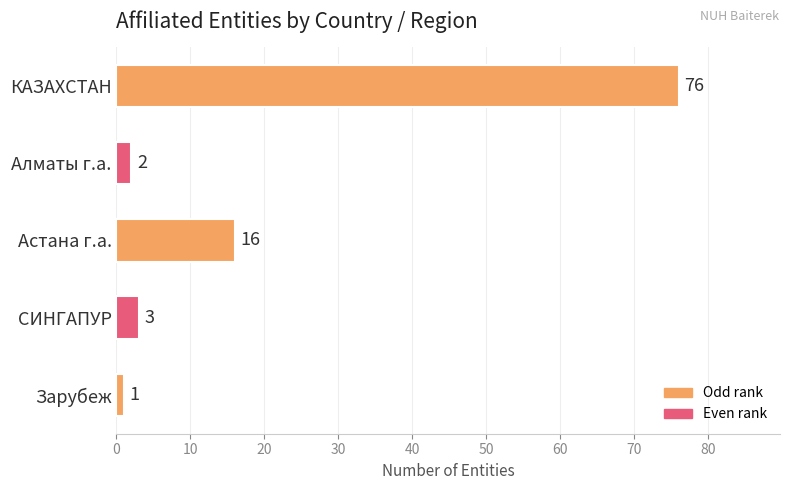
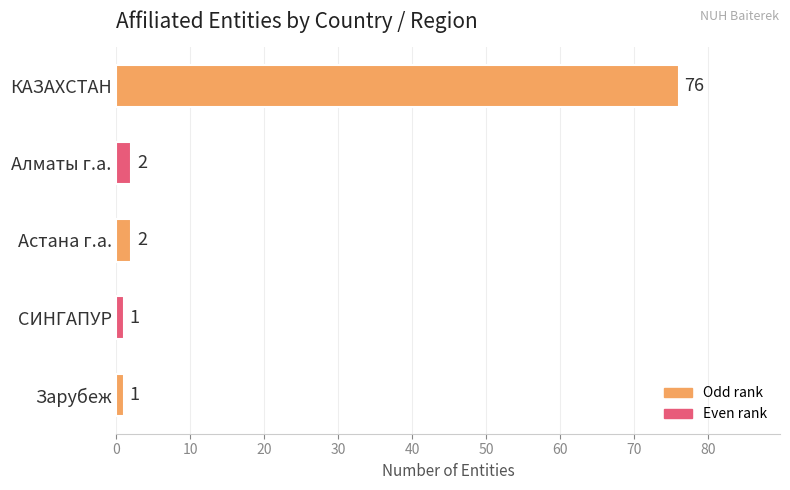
Астана г.а.: 16 -> 2
СИНГАПУР: 3 -> 1
